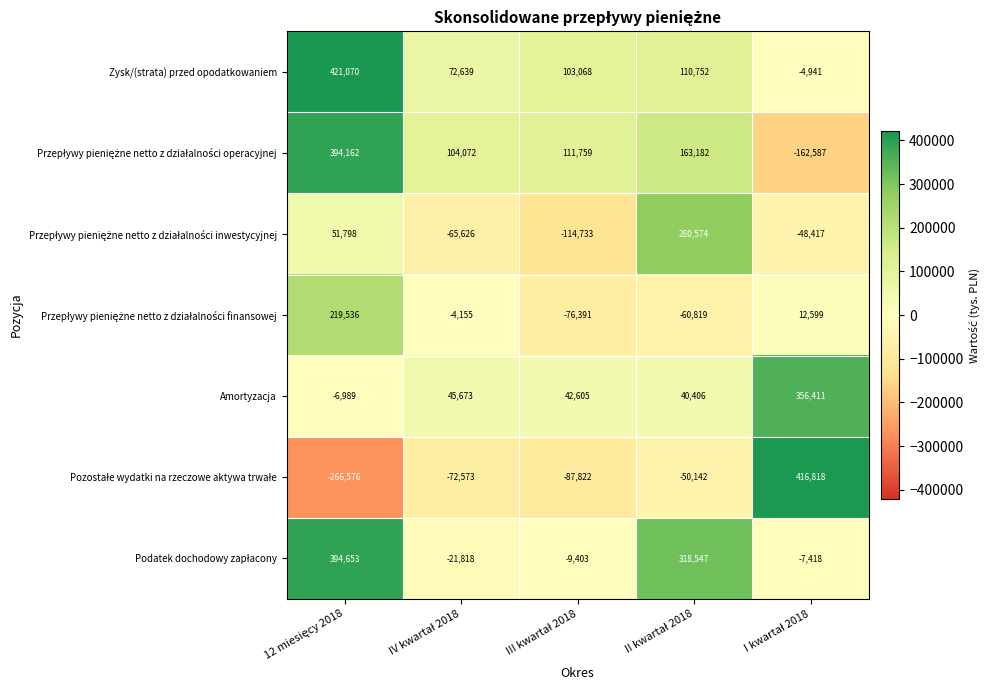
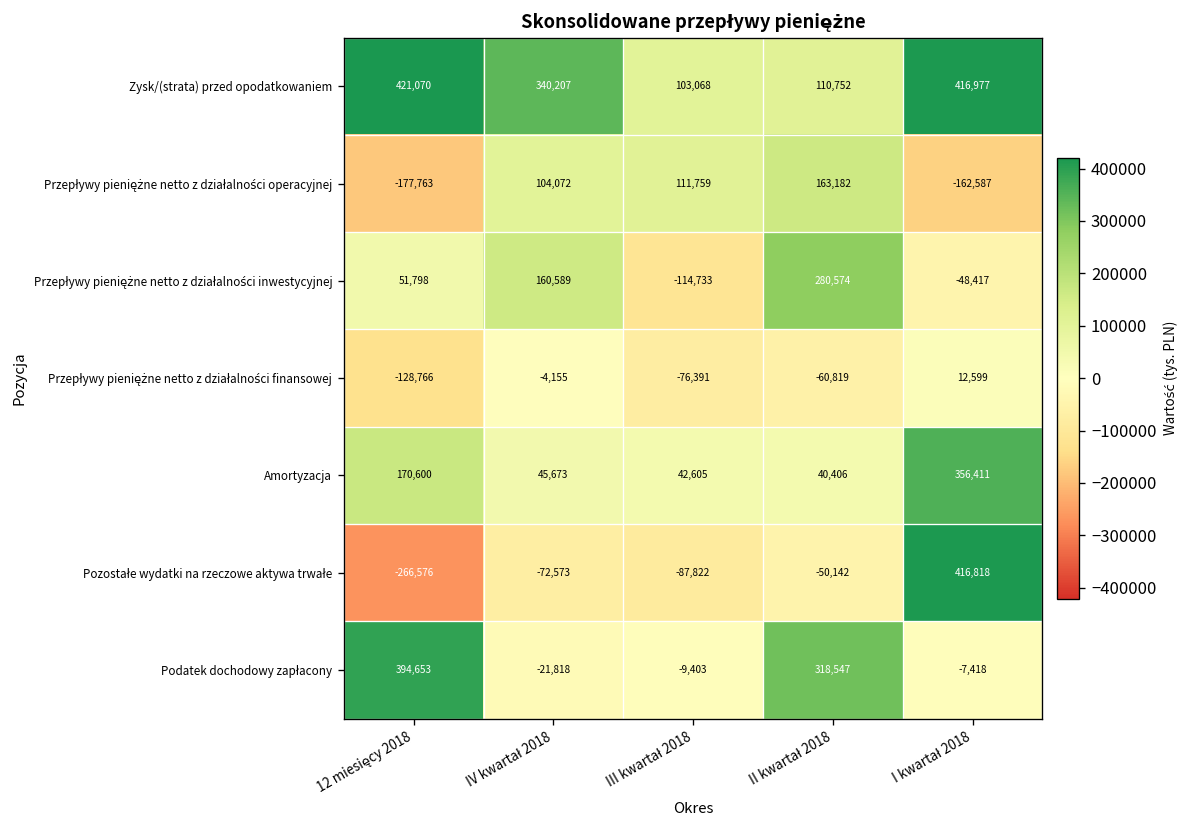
Zysk/(strata) przed opodatkowaniem, IV kwartał 2018: 72,639 -> 340,207
Zysk/(strata) przed opodatkowaniem, I kwartał 2018: -4,941 -> 416,977
Przepływy pieniężne netto z działalności operacyjnej, 12 miesięcy 2018: 394,162 -> -177,763
Przepływy pieniężne netto z działalności inwestycyjnej, IV kwartał 2018: -65,626 -> 160,589
Przepływy pieniężne netto z działalności finansowej, 12 miesięcy 2018: 219,536 -> -128,766
Amortyzacja, 12 miesięcy 2018: -6,989 -> 170,600
